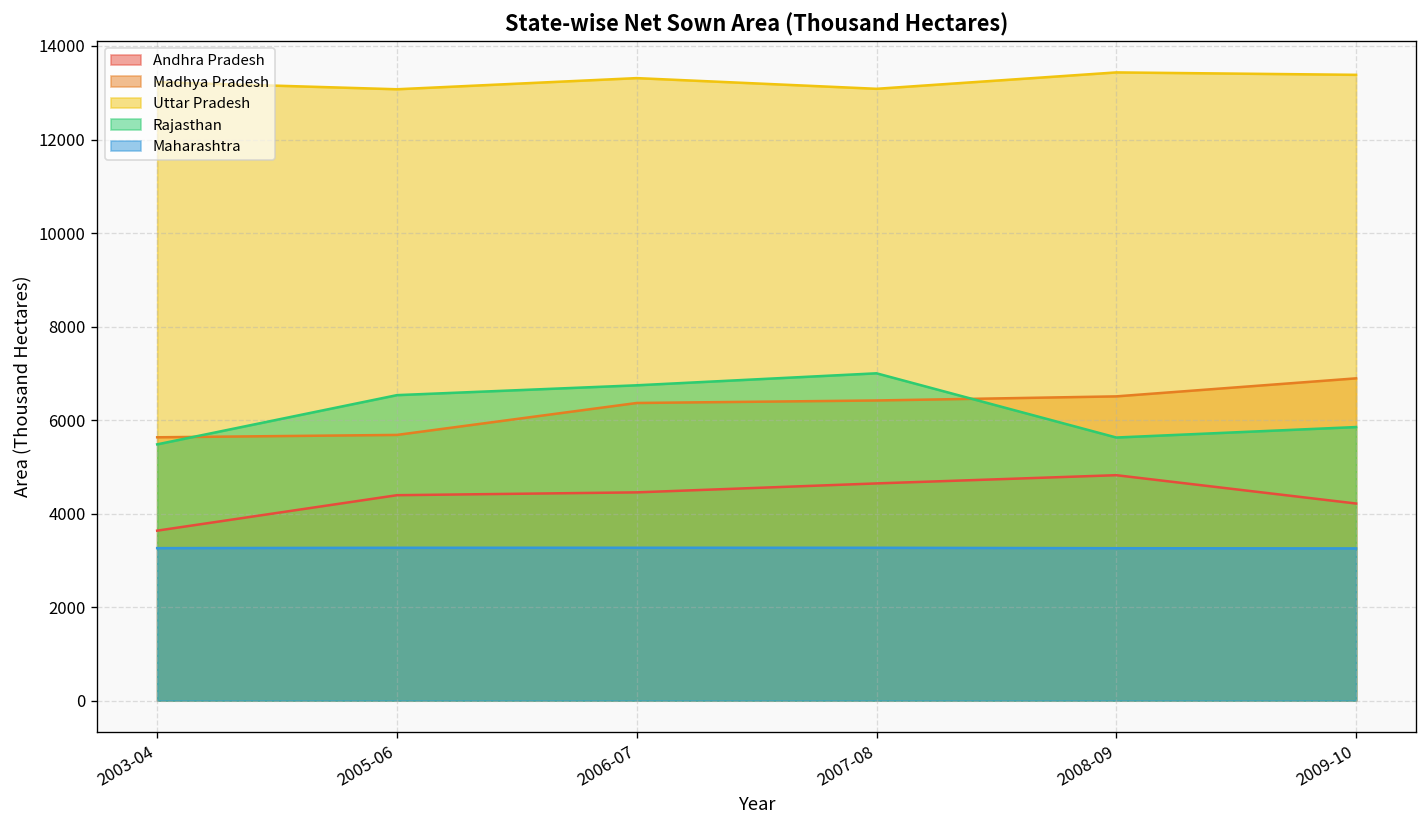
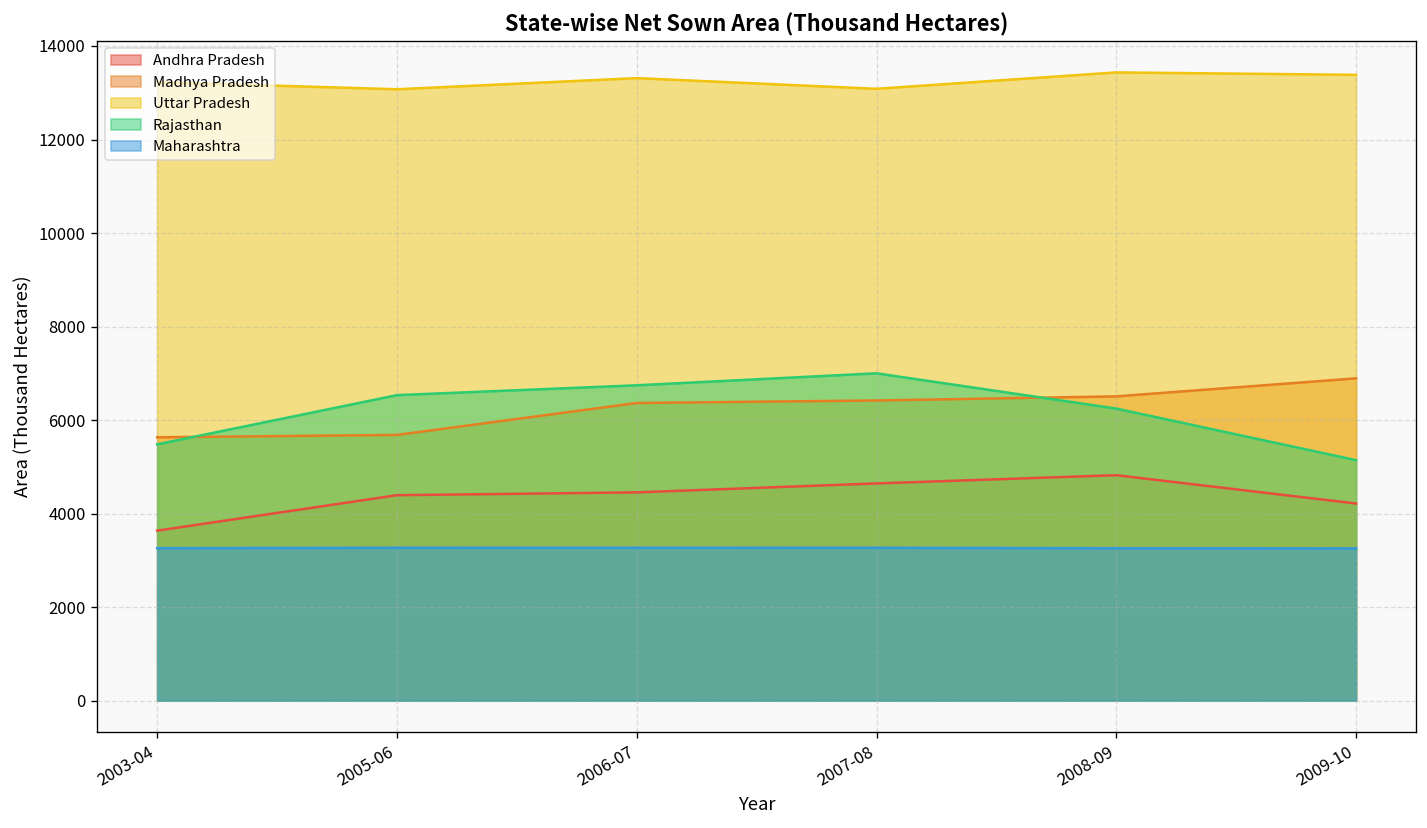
Rajasthan, 2008-09: 5600 -> 6200
Rajasthan, 2009-10: 5800 -> 5100
